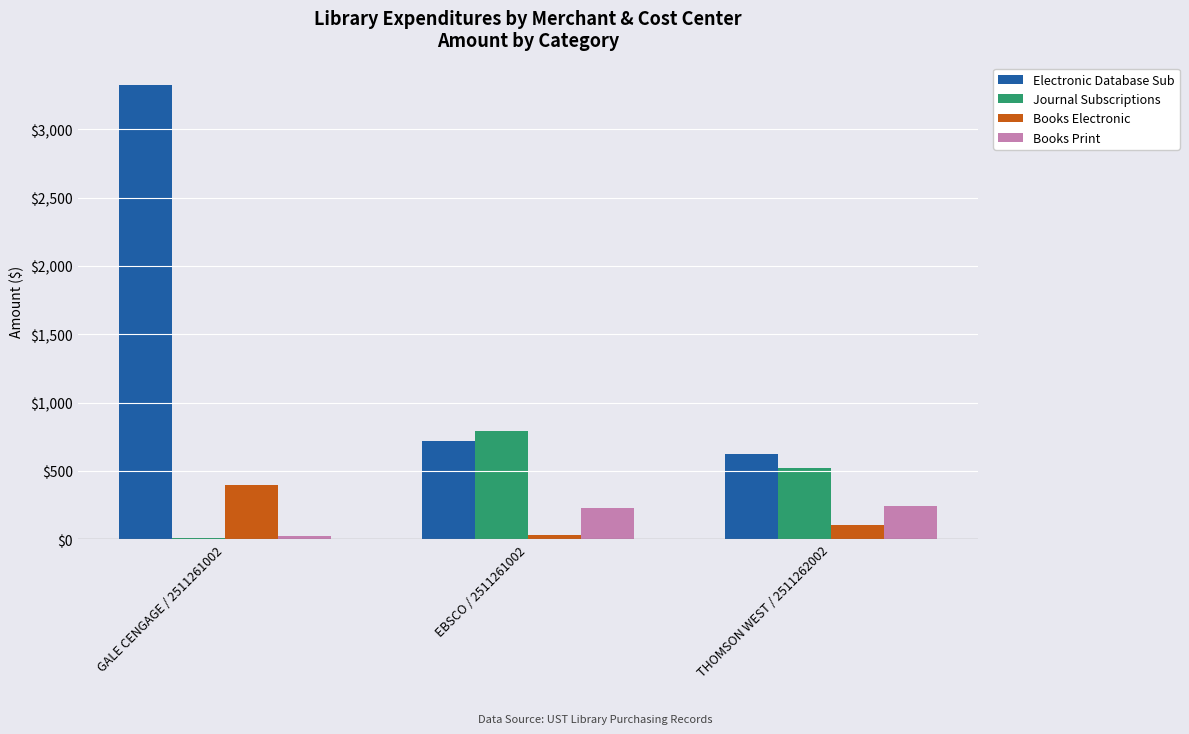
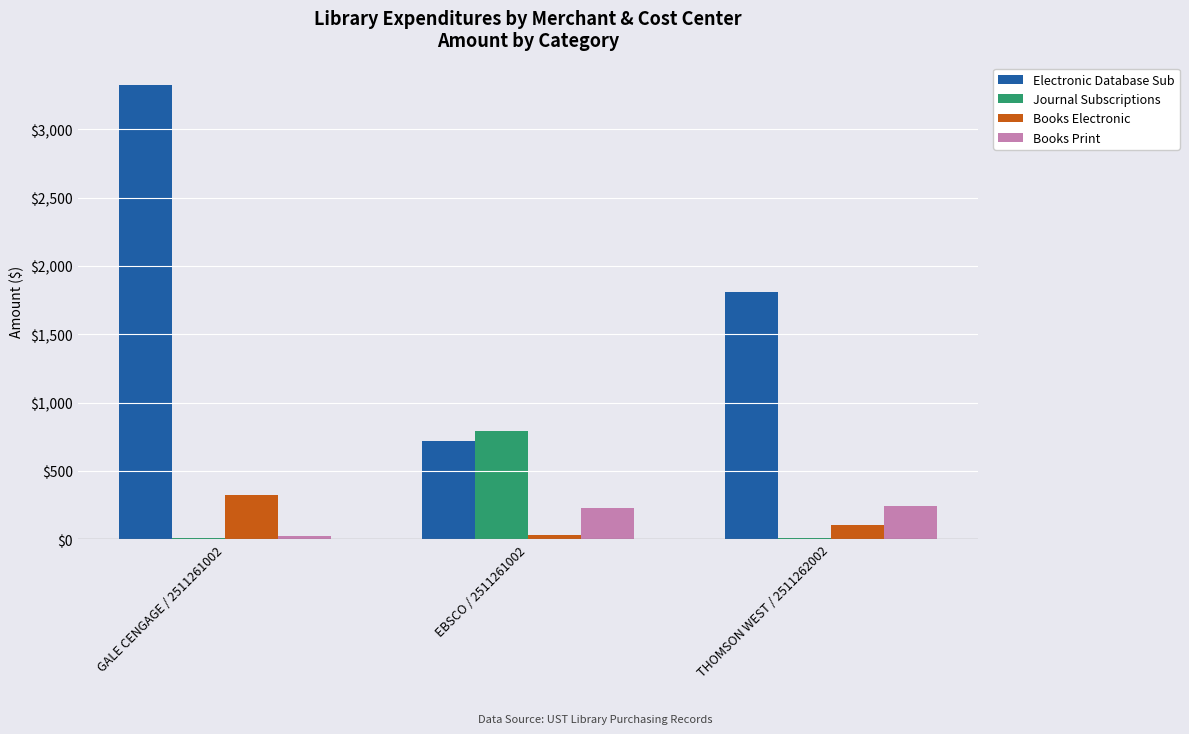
Books Electronic, GALE CENGAGE / 2511261002: $390 -> $320
Electronic Database Sub, THOMSON WEST / 2511262002: $630 -> $1,810
Journal Subscriptions, THOMSON WEST / 2511262002: $520 -> $10
